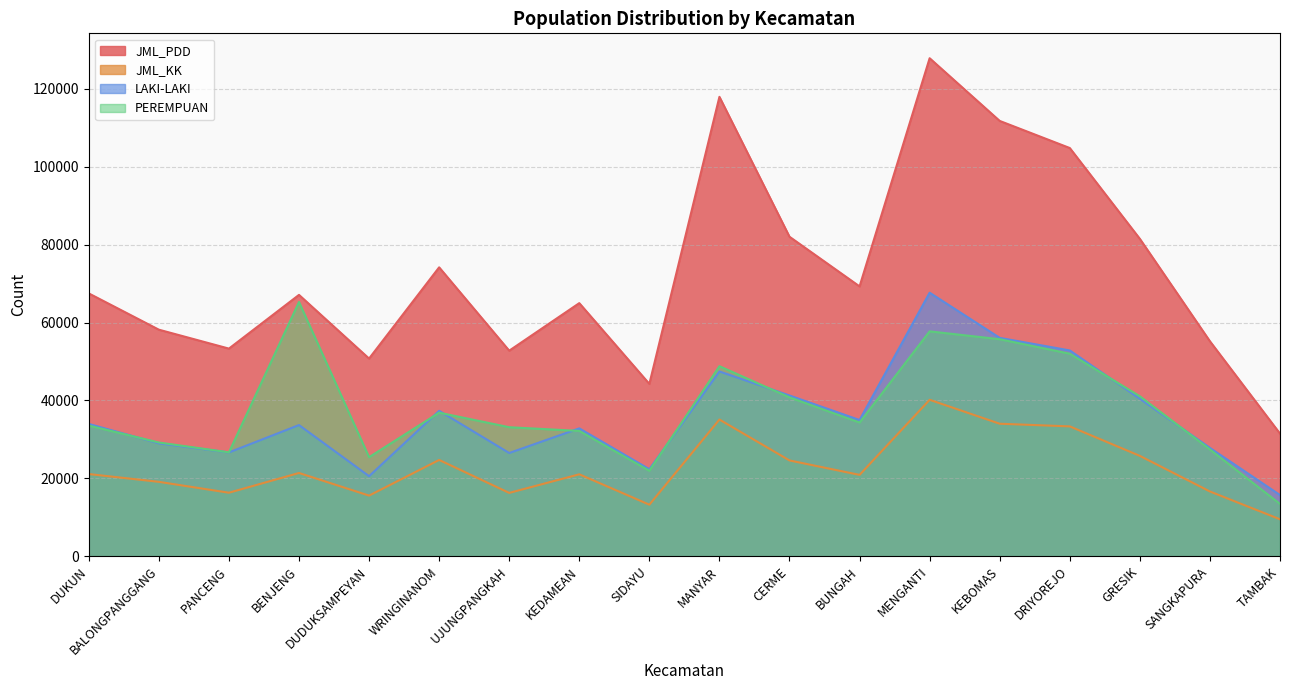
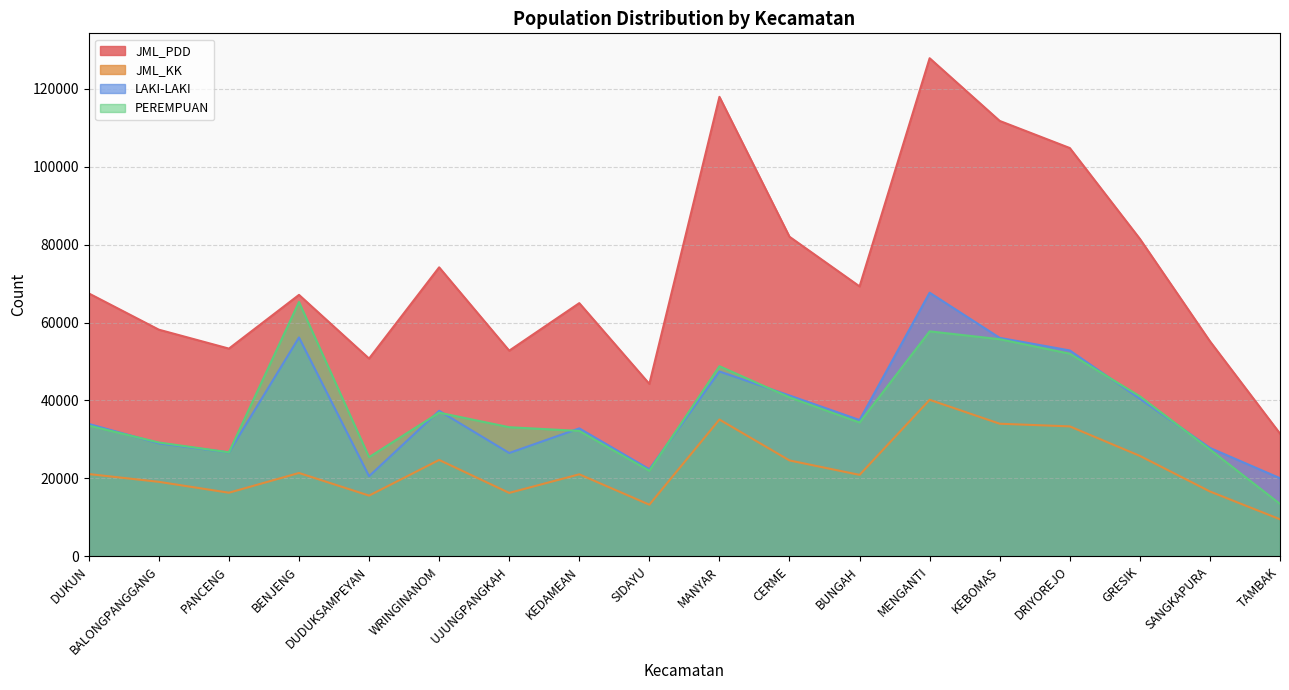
LAKI-LAKI, BENJENG: 34000 -> 56000
LAKI-LAKI, TAMBAK: 16000 -> 20000
